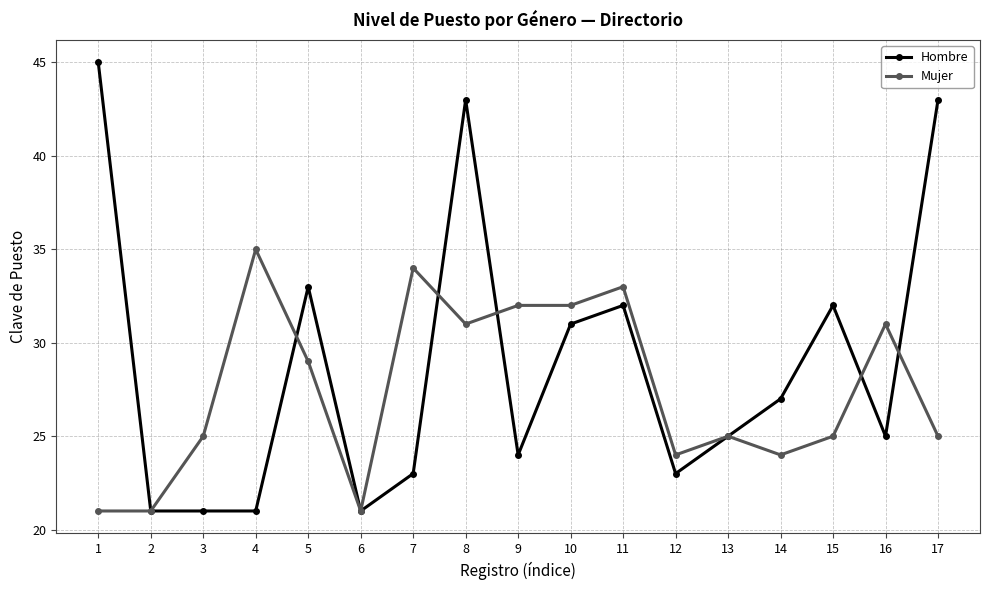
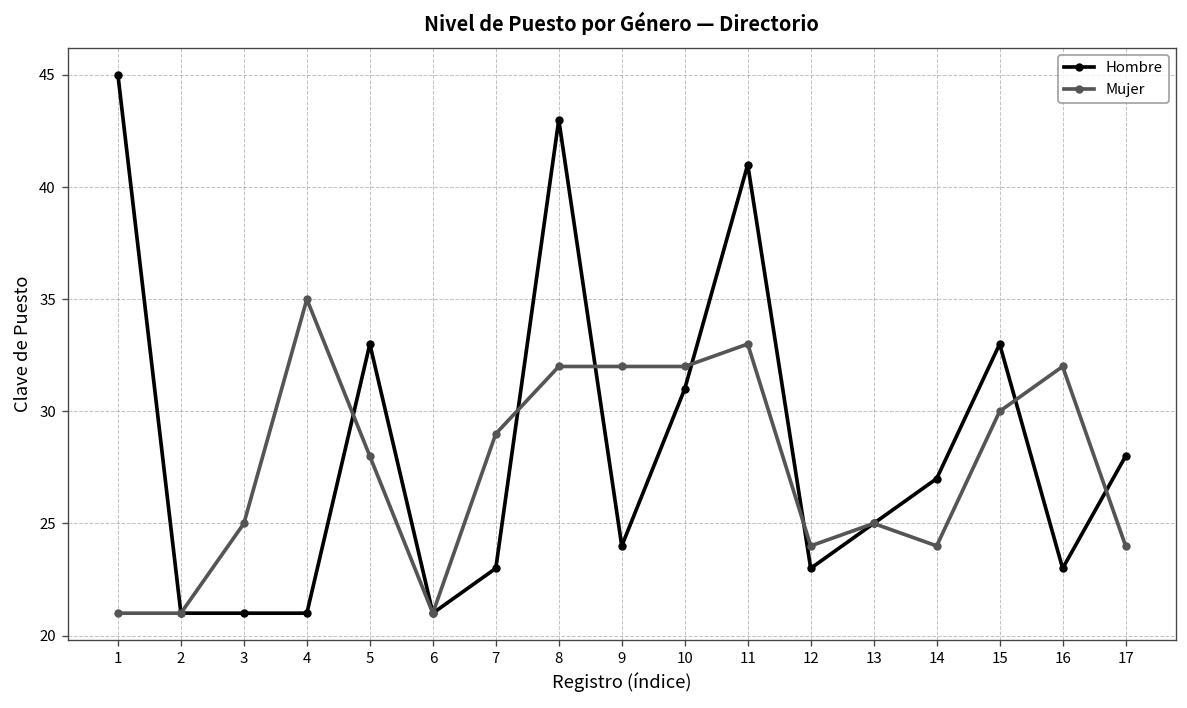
Mujer, 5: 29 -> 28
Mujer, 7: 34 -> 29
Mujer, 8: 31 -> 32
Hombre, 11: 32 -> 41
Hombre, 15: 32 -> 33
Mujer, 15: 25 -> 30
Hombre, 16: 25 -> 23
Mujer, 16: 31 -> 32
Hombre, 17: 43 -> 28
Mujer, 17: 25 -> 24
